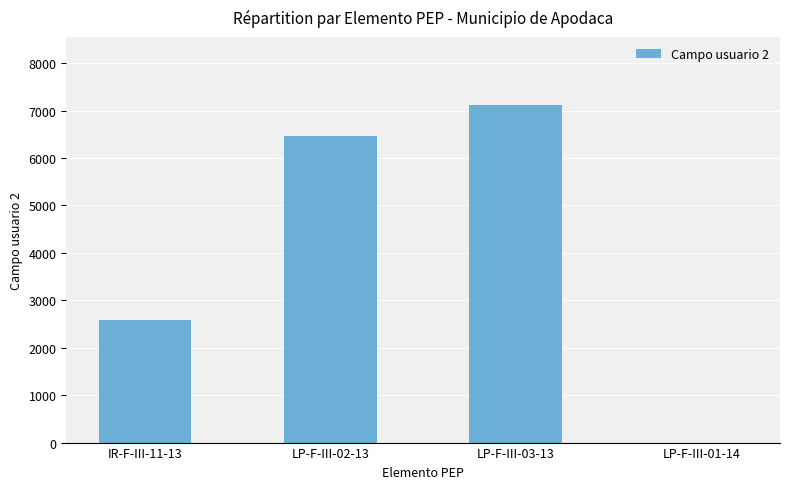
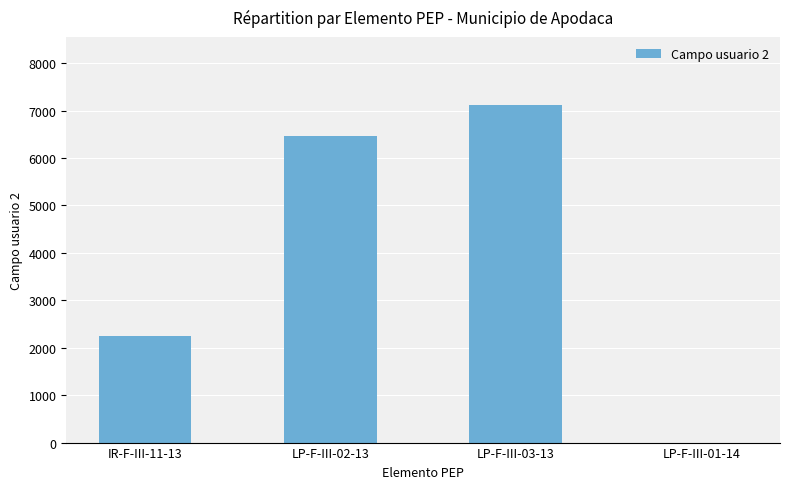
IR-F-III-11-13: 2600 -> 2300
